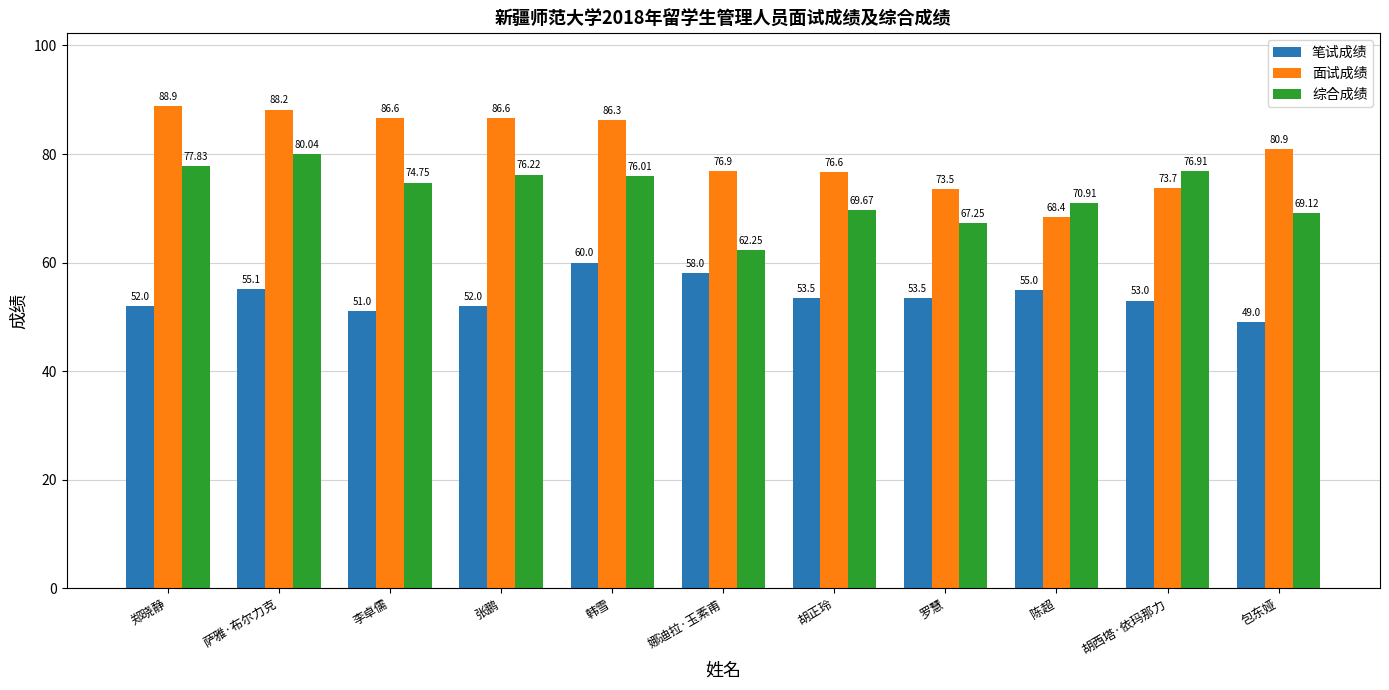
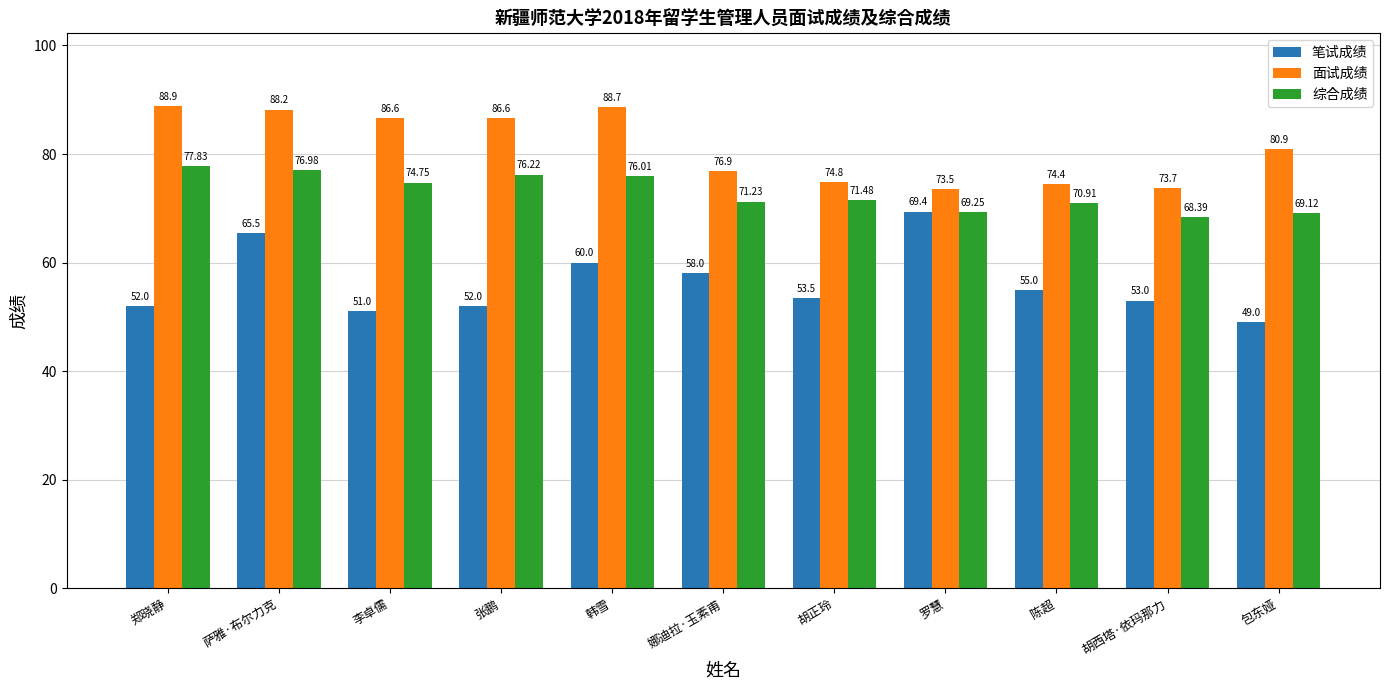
笔试成绩, 萨雅·布尔力克: 55.1 -> 65.5
综合成绩, 萨雅·布尔力克: 80.04 -> 76.98
面试成绩, 韩雪: 86.3 -> 88.7
综合成绩, 娜迪拉·玉素甫: 62.25 -> 71.23
面试成绩, 胡正玲: 76.6 -> 74.8
综合成绩, 胡正玲: 69.67 -> 71.48
笔试成绩, 罗慧: 53.5 -> 69.4
综合成绩, 罗慧: 67.25 -> 69.25
面试成绩, 陈超: 68.4 -> 74.4
综合成绩, 胡西塔·依玛那力: 76.91 -> 68.39
